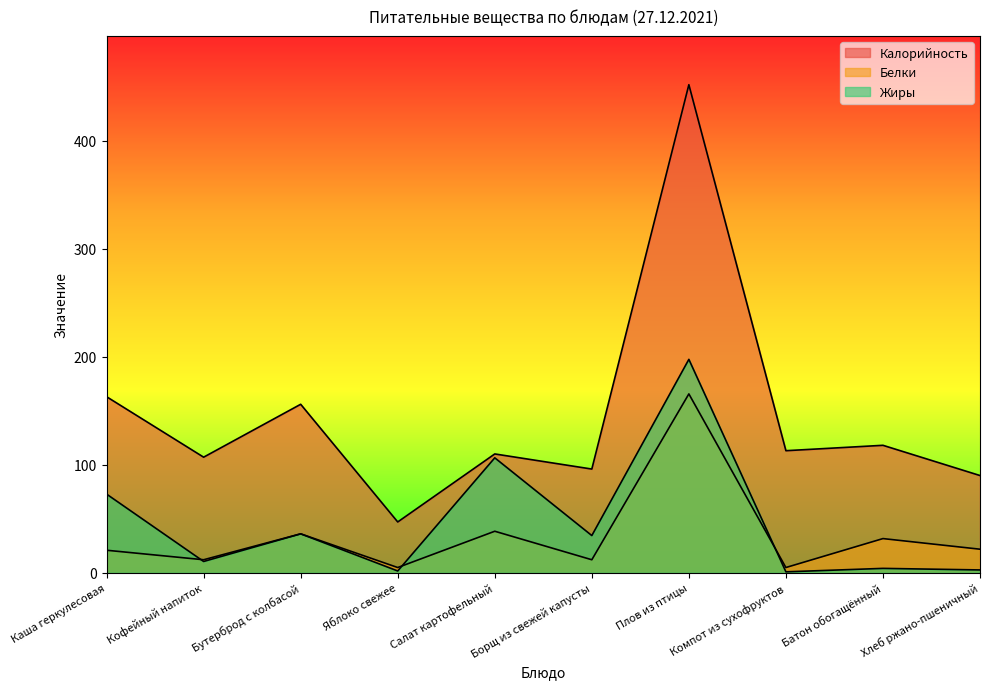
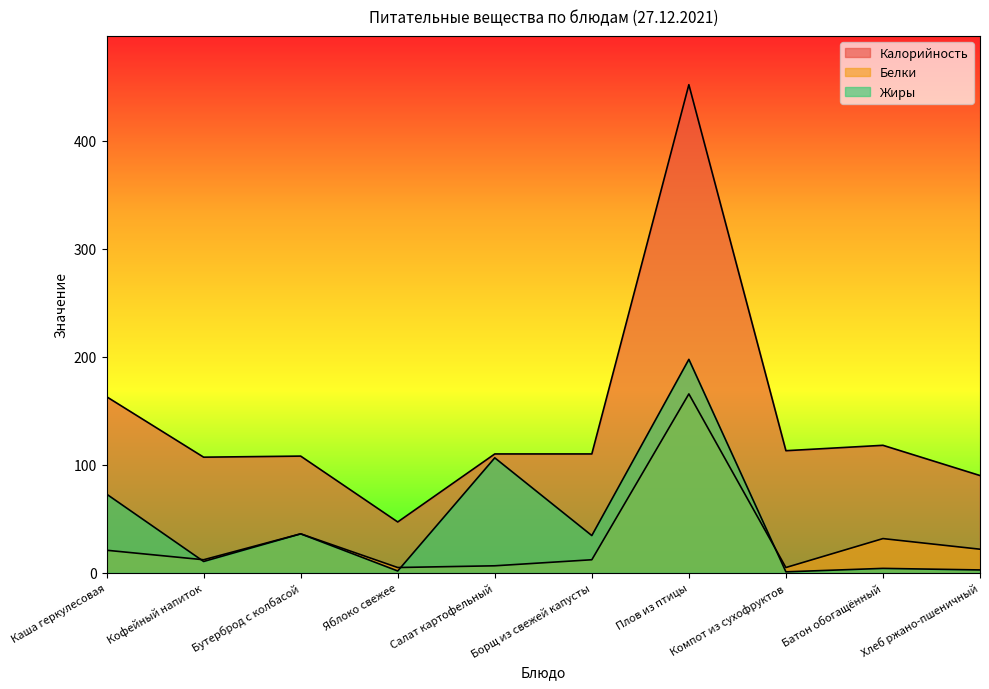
Калорийность, Бутерброд с колбасой: 156 -> 108
Белки, Салат картофельный: 38 -> 6
Калорийность, Борщ из свежей капусты: 96 -> 110
